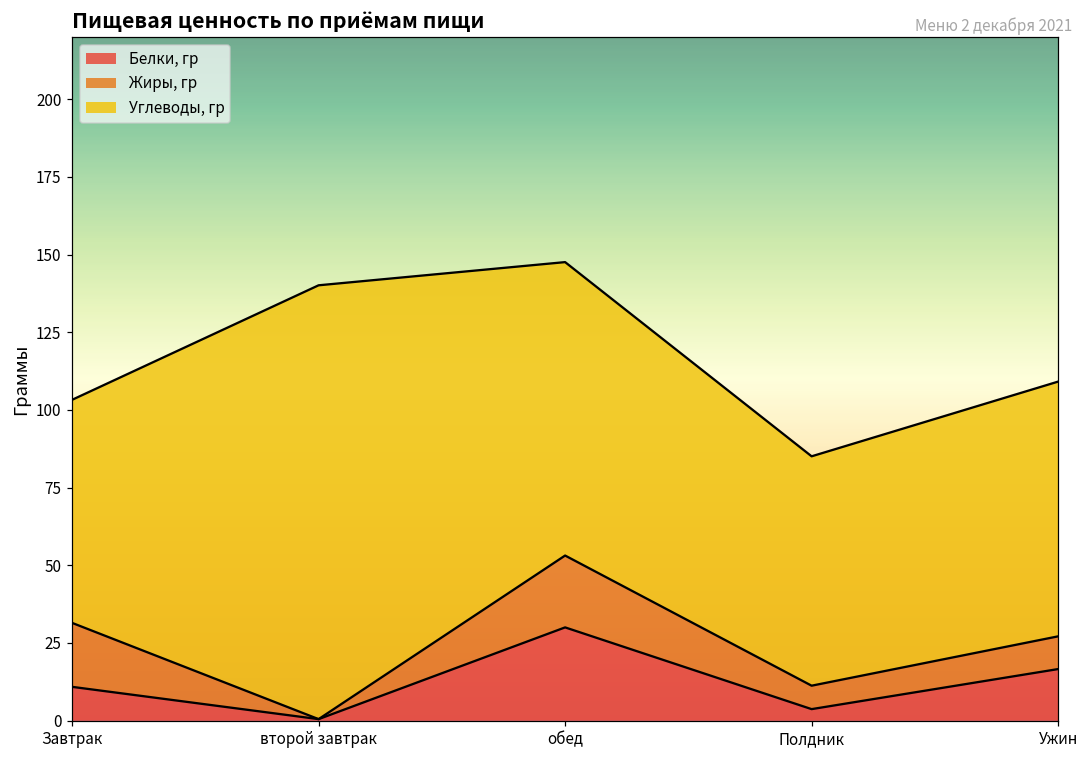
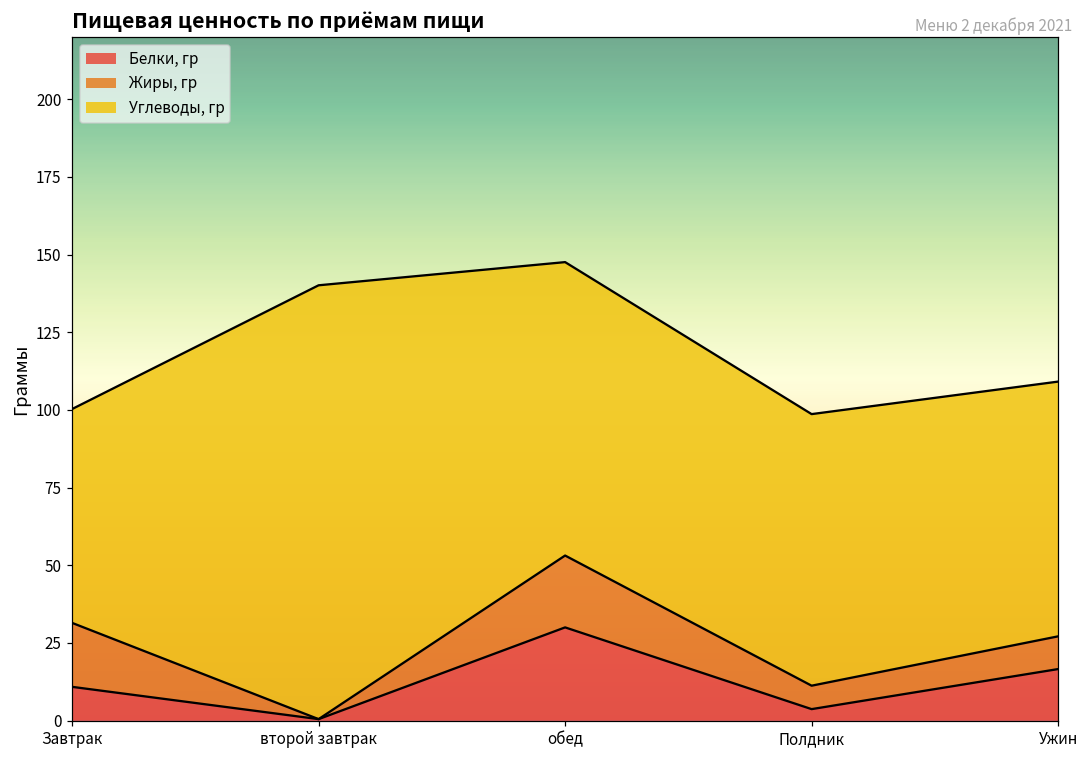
Углеводы, гр, Завтрак: 72 -> 69
Углеводы, гр, Полдник: 74 -> 87
